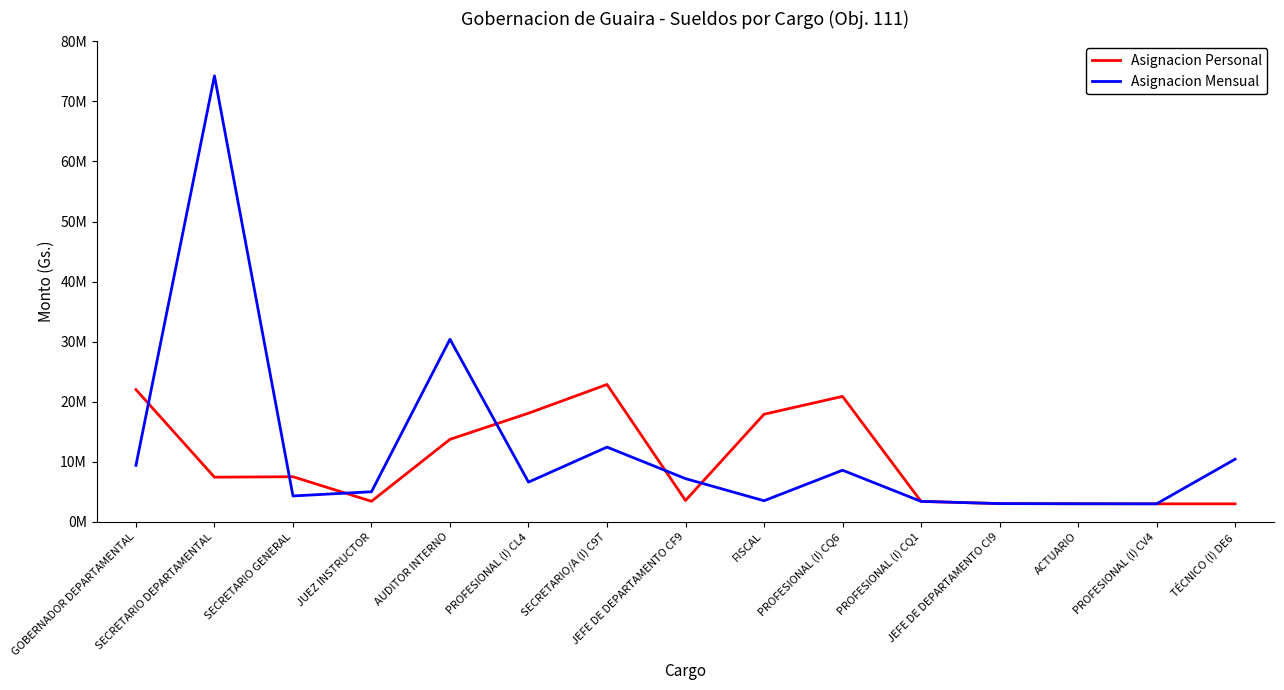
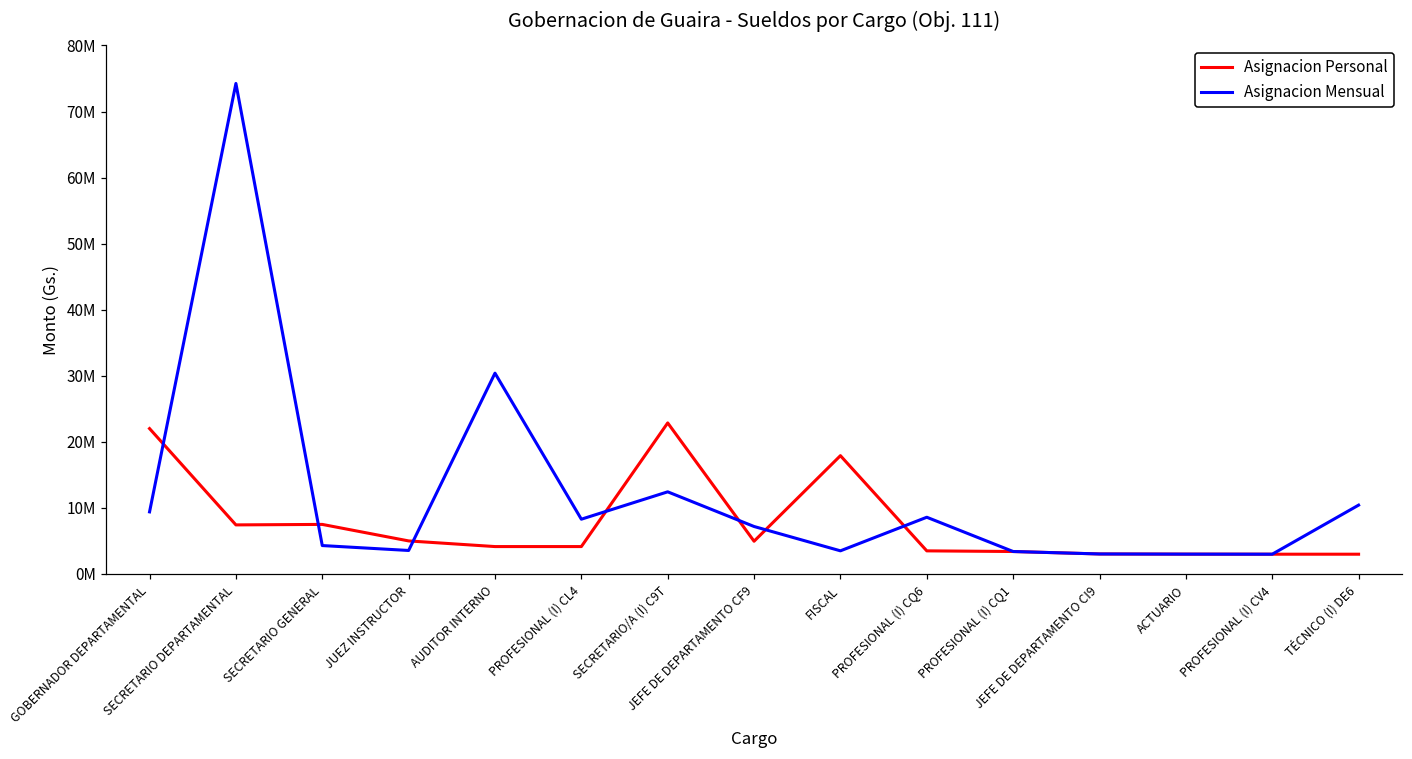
Asignacion Personal, JUEZ INSTRUCTOR: 3000000 -> 5000000
Asignacion Mensual, JUEZ INSTRUCTOR: 5000000 -> 4000000
Asignacion Personal, AUDITOR INTERNO: 14000000 -> 4000000
Asignacion Personal, PROFESIONAL (I) CL4: 18000000 -> 4000000
Asignacion Mensual, PROFESIONAL (I) CL4: 7000000 -> 8000000
Asignacion Personal, JEFE DE DEPARTAMENTO CF9: 4000000 -> 5000000
Asignacion Personal, PROFESIONAL (I) CQ6: 21000000 -> 3000000
